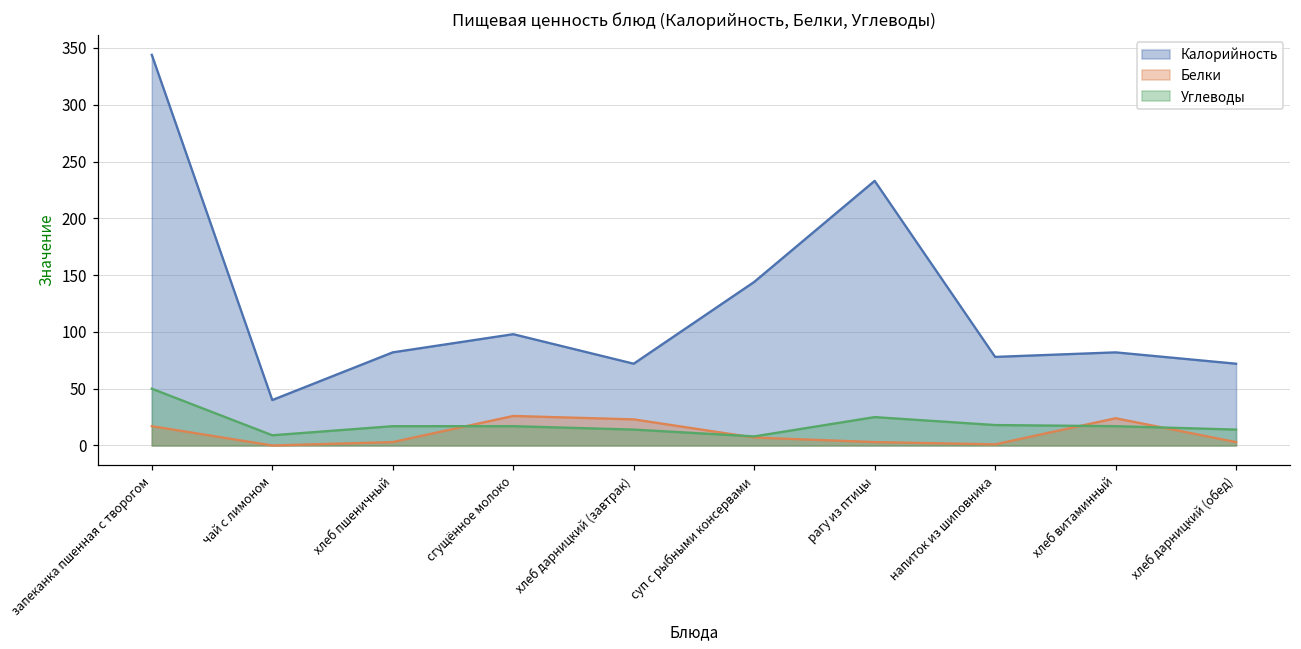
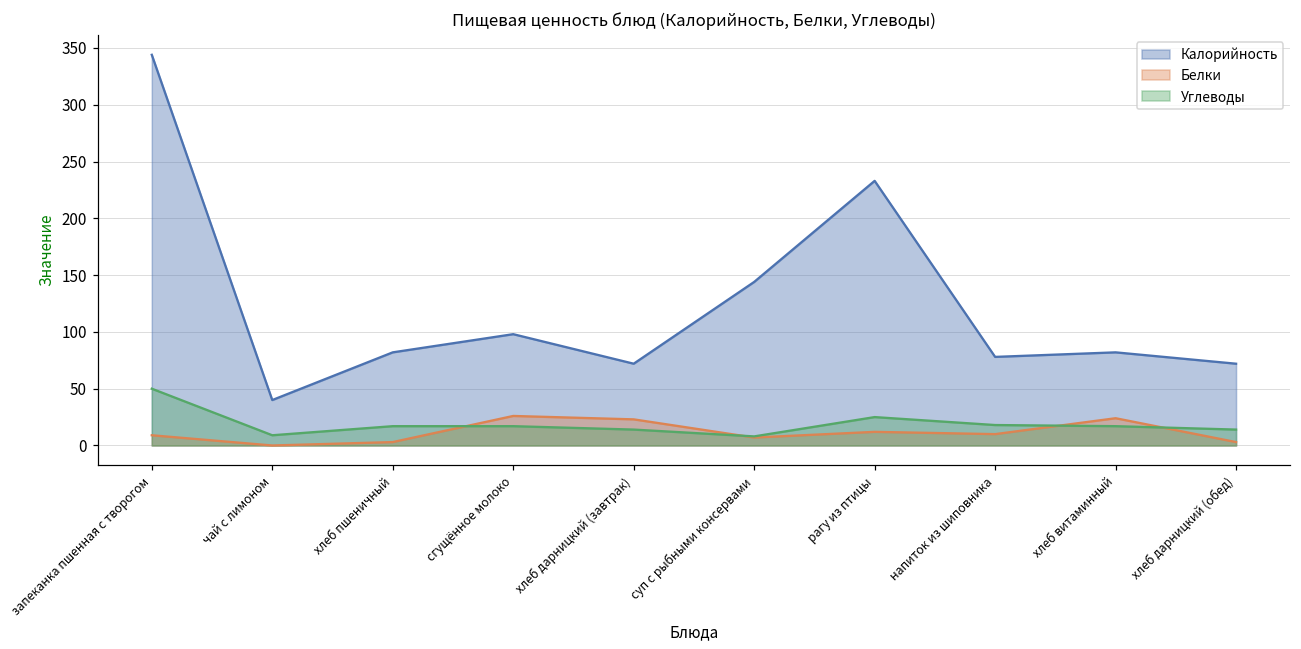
Белки, запеканка пшенная с творогом: 17 -> 9
Белки, рагу из птицы: 3 -> 12
Белки, напиток из шиповника: 1 -> 10
